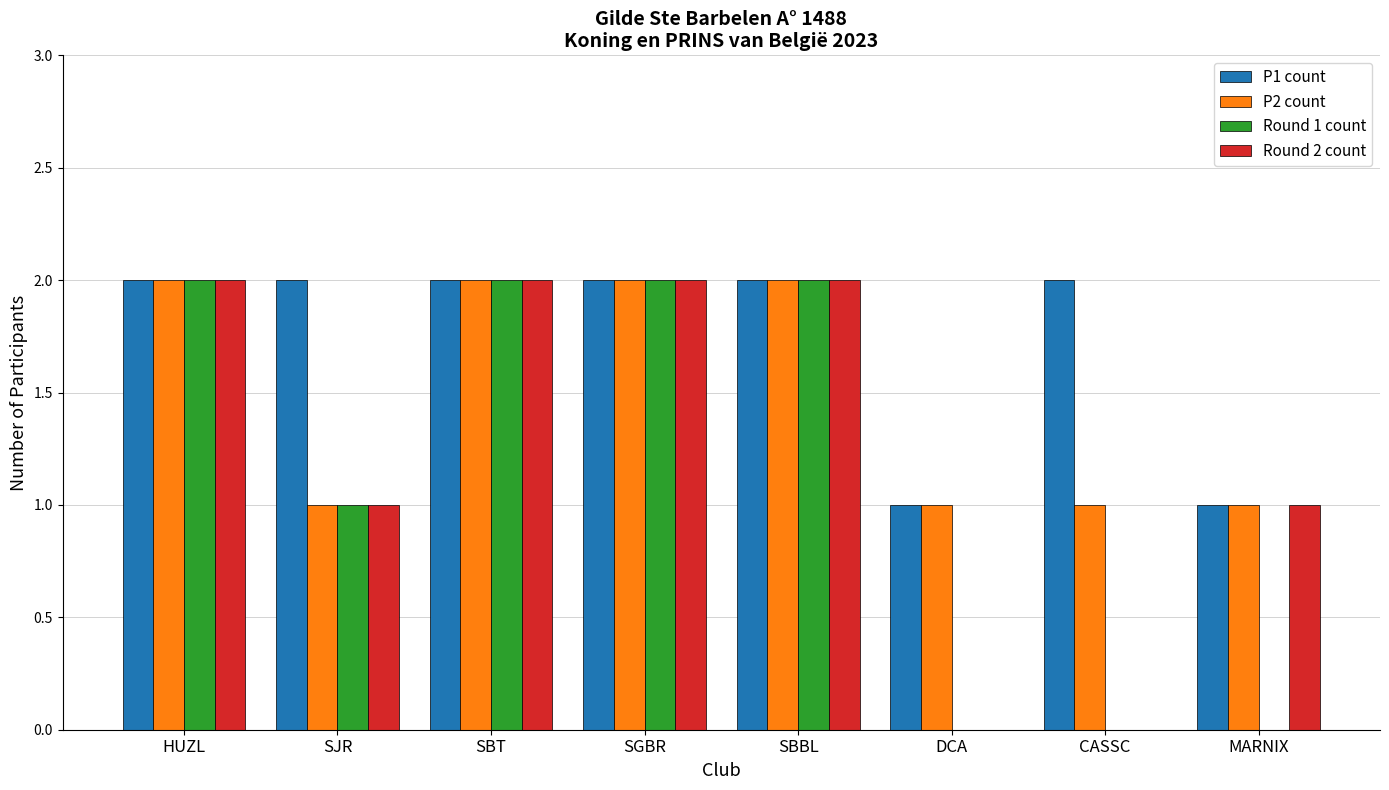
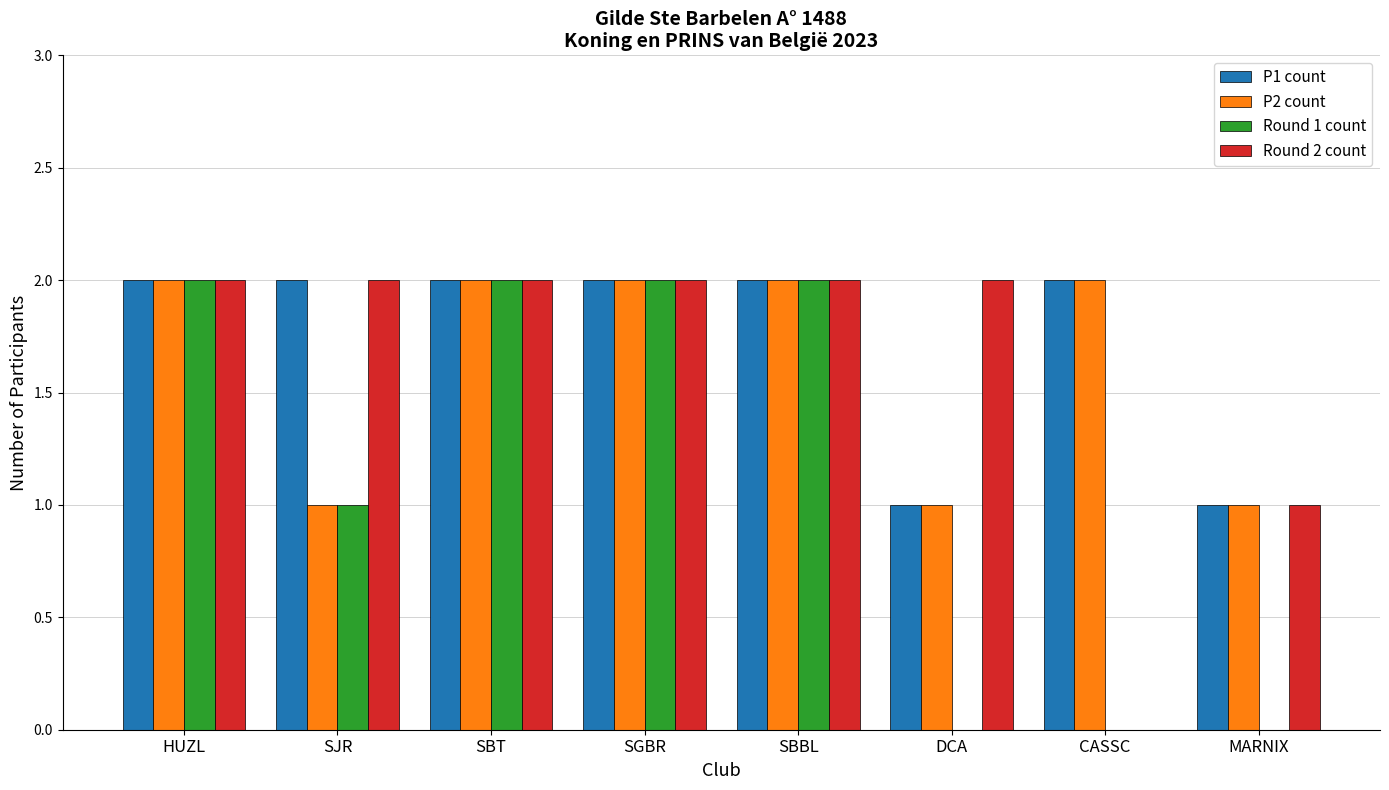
Round 2 count, SJR: 1 -> 2
Round 2 count, DCA: 0 -> 2
P2 count, CASSC: 1 -> 2
